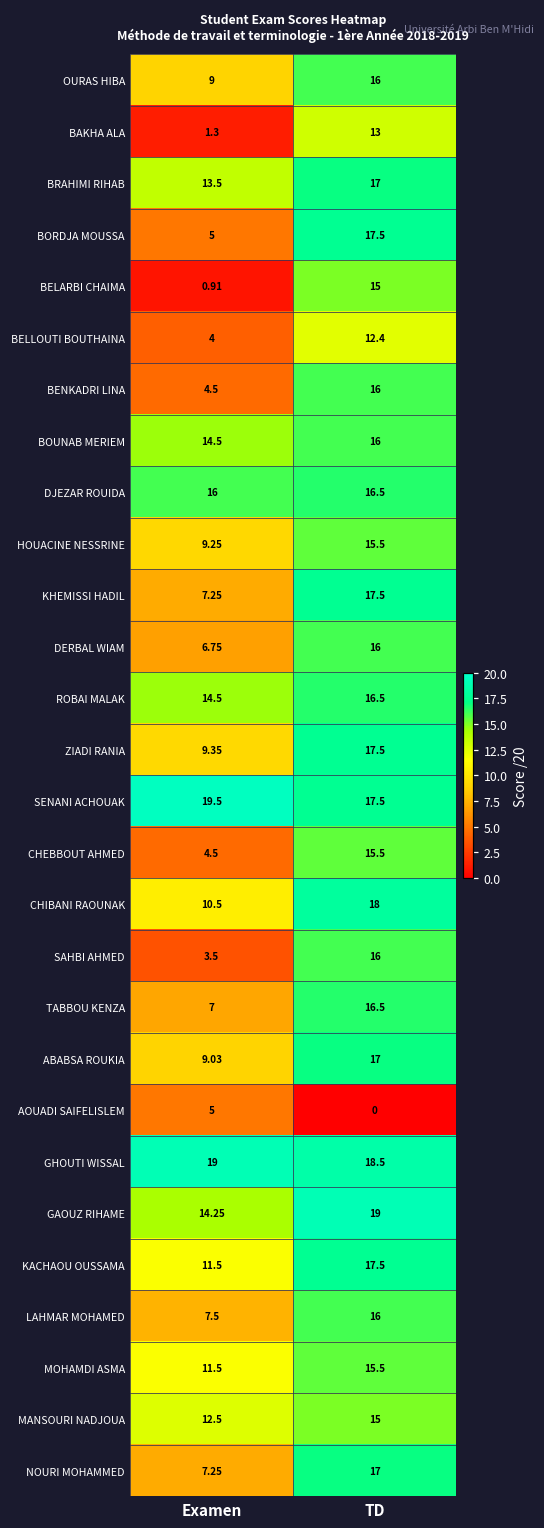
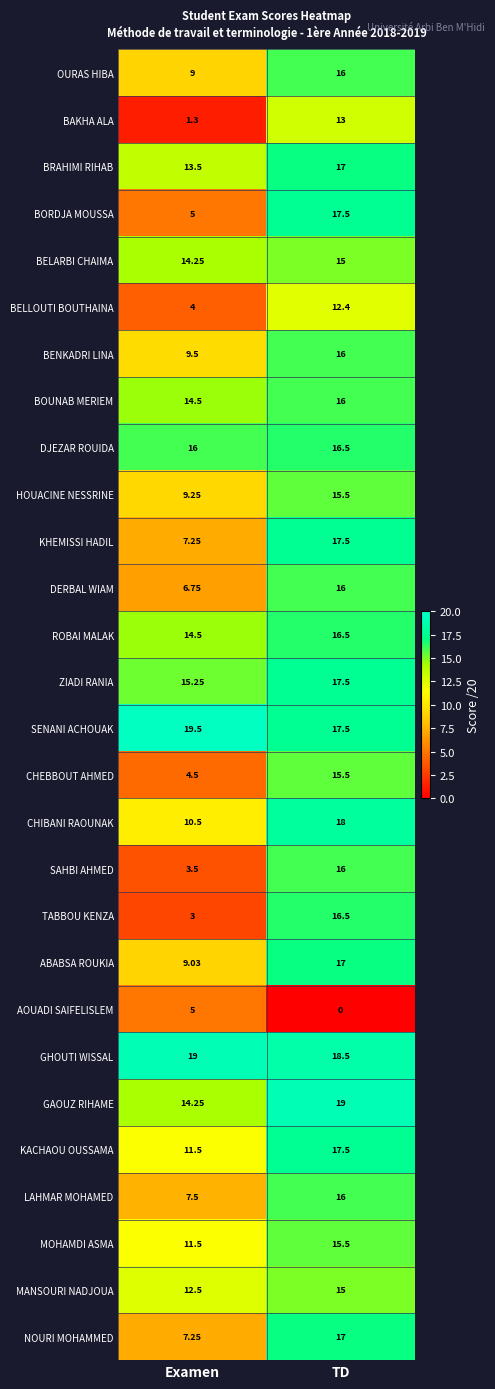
BELARBI CHAIMA, Examen: 0.91 -> 14.25
BENKADRI LINA, Examen: 4.5 -> 9.5
ZIADI RANIA, Examen: 9.35 -> 15.25
TABBOU KENZA, Examen: 7 -> 3
